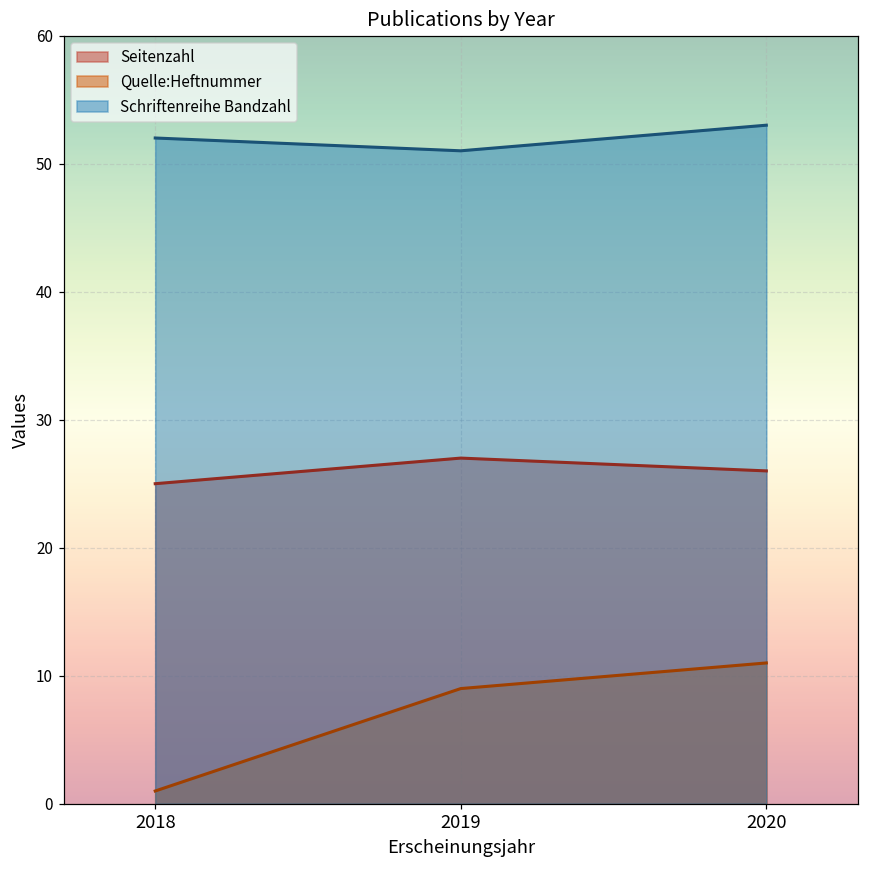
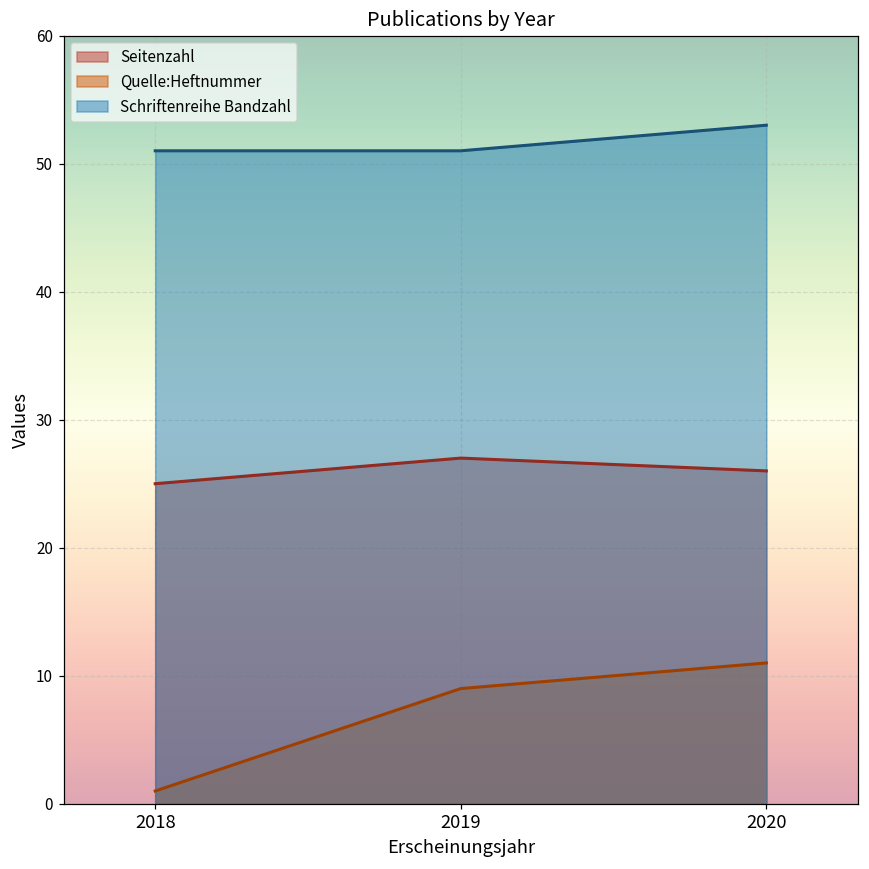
Schriftenreihe Bandzahl, 2018: 52 -> 51
